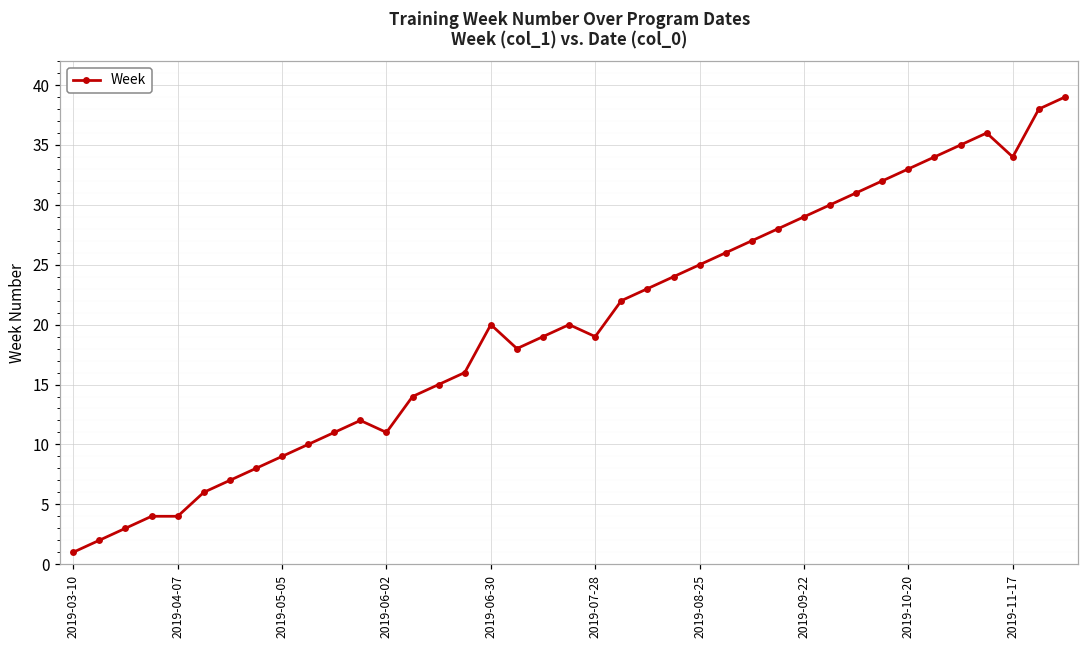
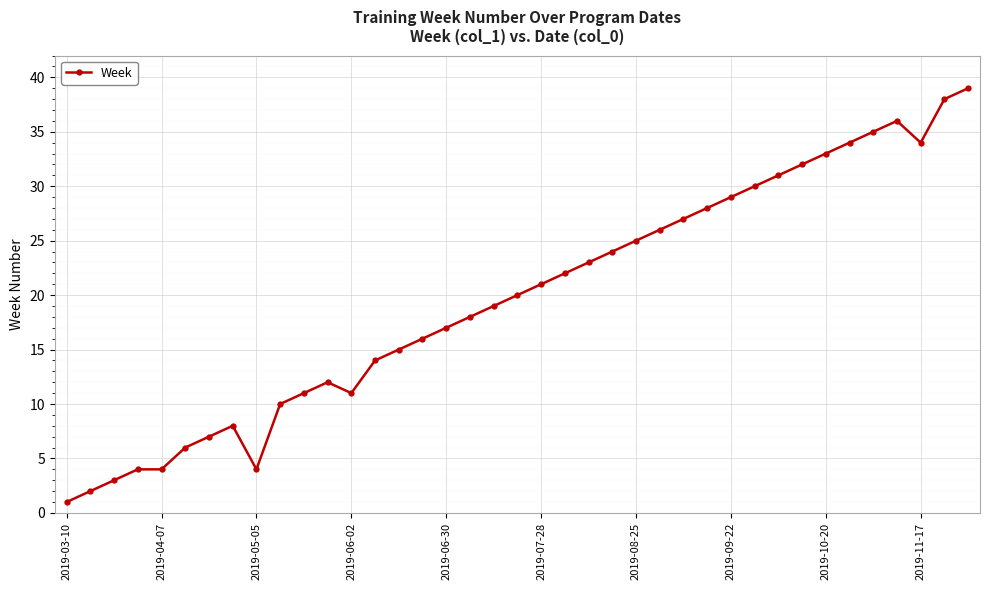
2019-05-05: 9 -> 4
2019-06-30: 20 -> 17
2019-07-28: 19 -> 21
